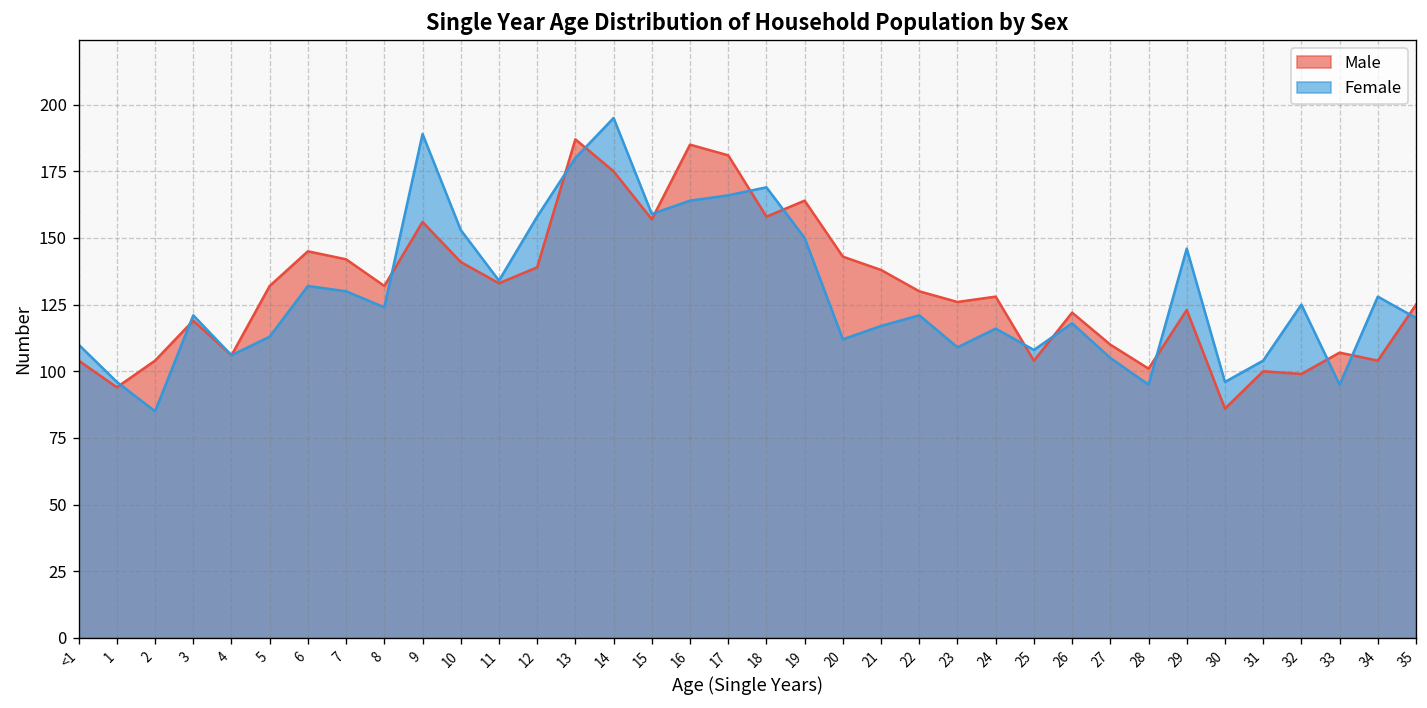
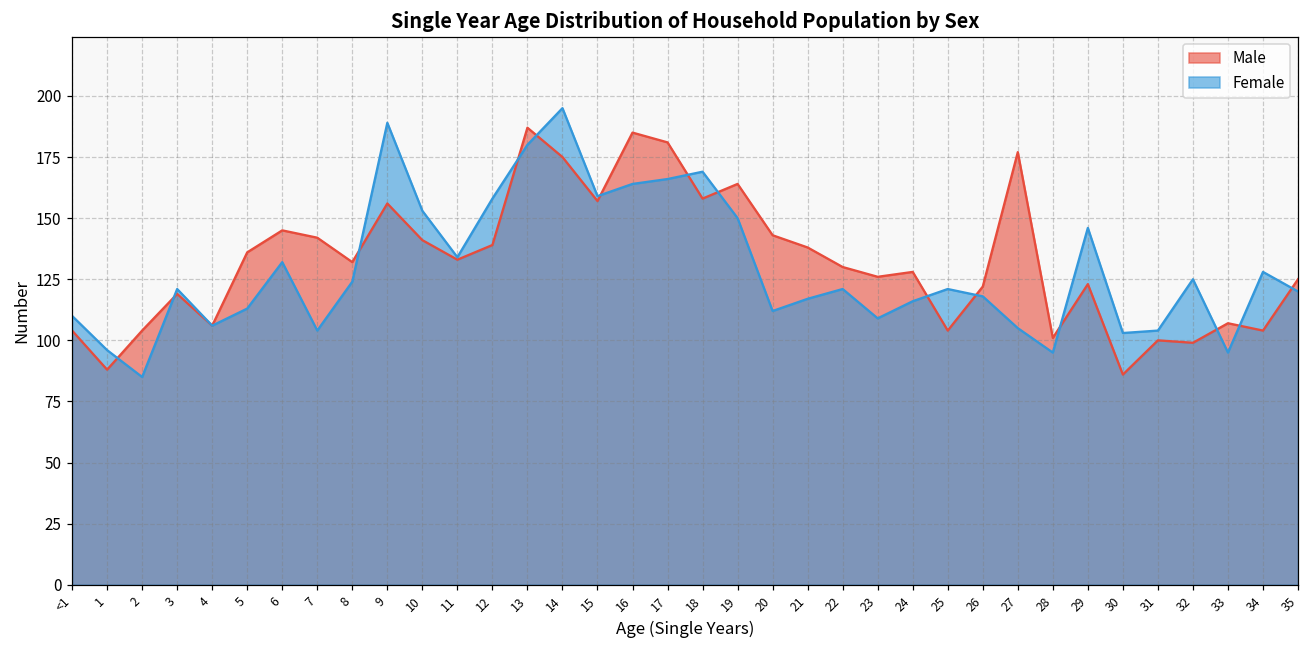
Male, 1: 94 -> 88
Male, 5: 132 -> 136
Female, 7: 130 -> 104
Female, 25: 108 -> 121
Male, 27: 110 -> 177
Female, 30: 96 -> 103
